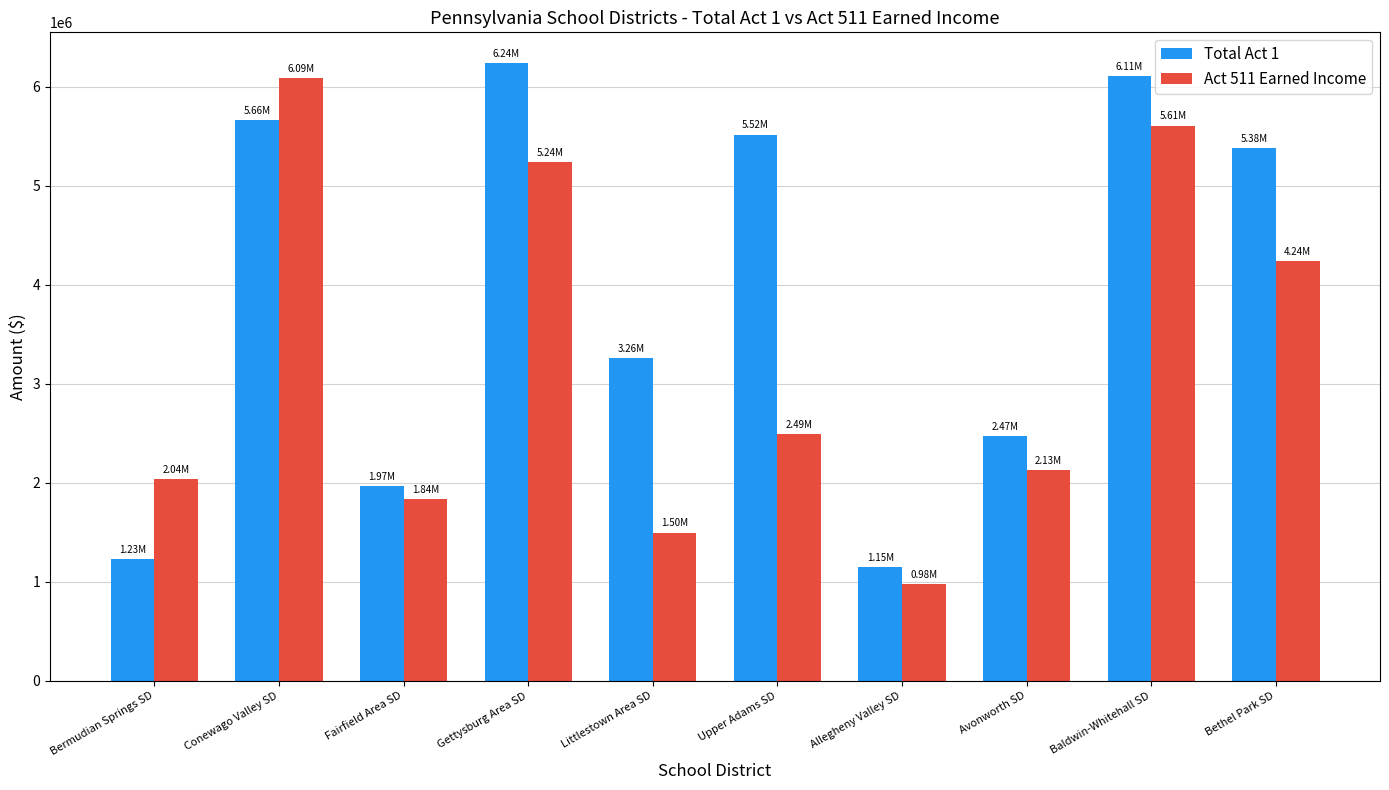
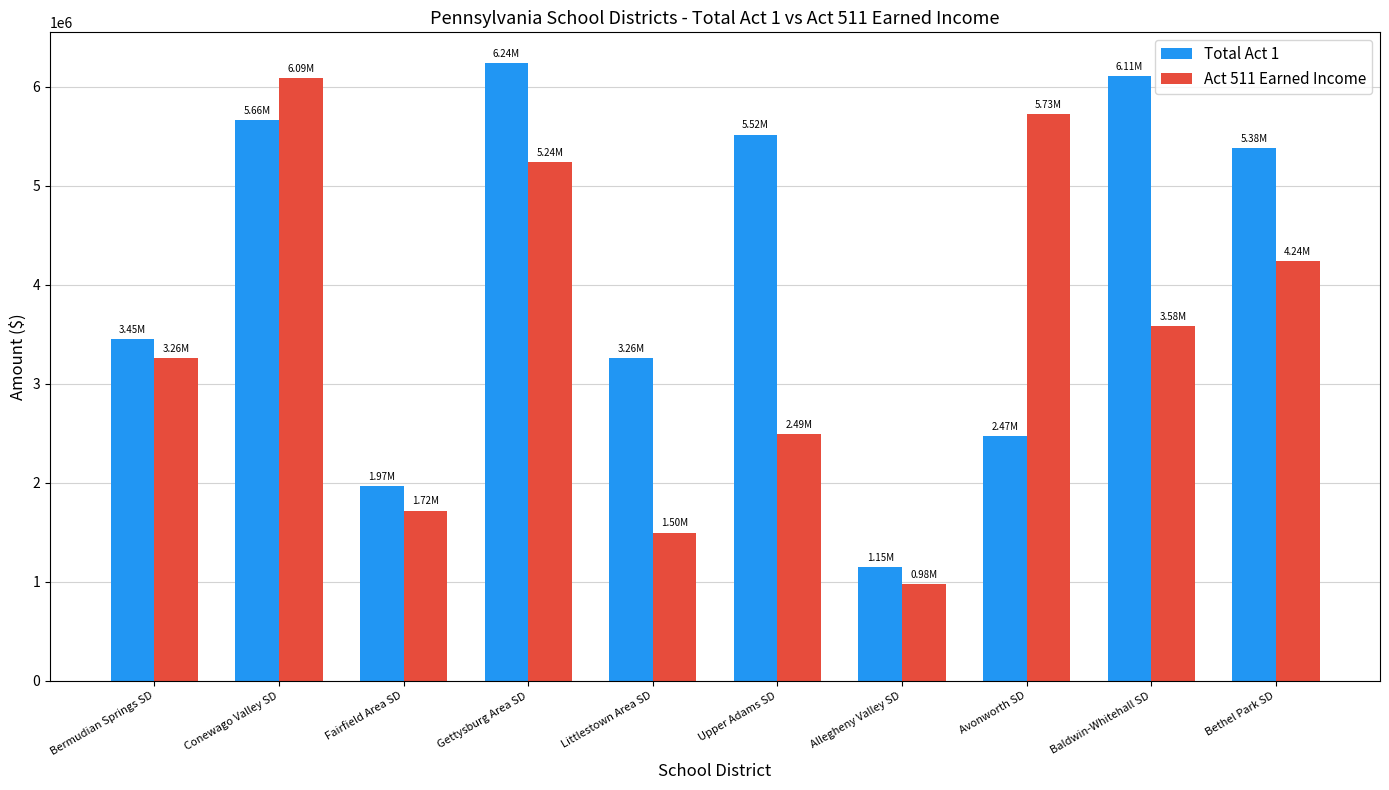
Total Act 1, Bermudian Springs SD: 1.23M -> 3.45M
Act 511 Earned Income, Bermudian Springs SD: 2.04M -> 3.26M
Act 511 Earned Income, Fairfield Area SD: 1.84M -> 1.72M
Act 511 Earned Income, Avonworth SD: 2.13M -> 5.73M
Act 511 Earned Income, Baldwin-Whitehall SD: 5.61M -> 3.58M
